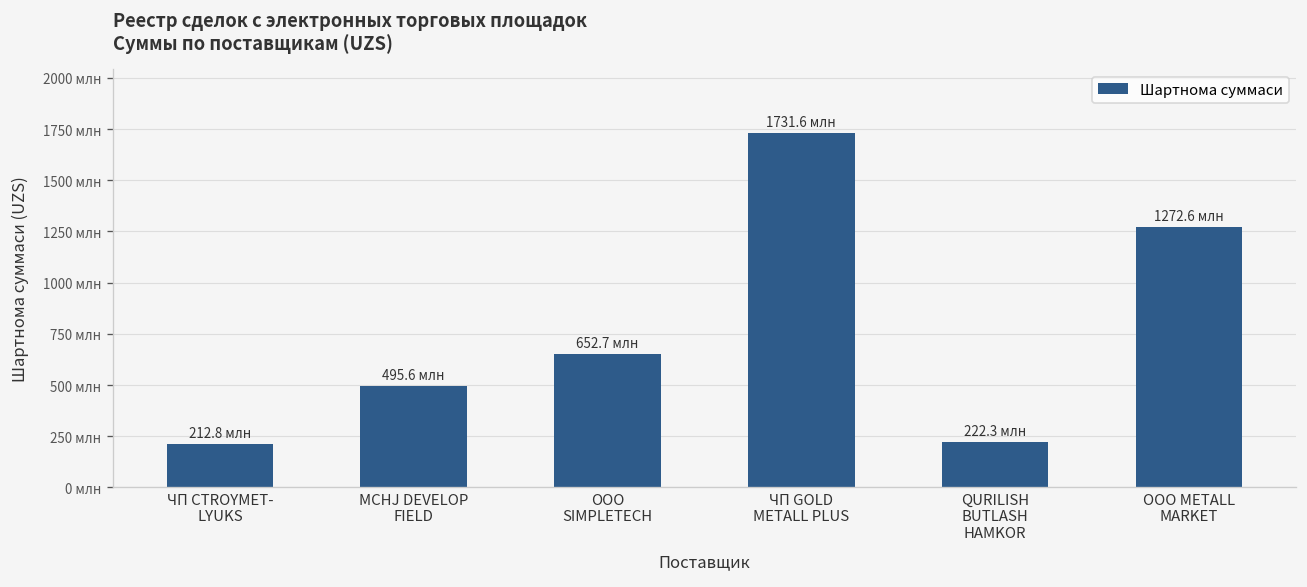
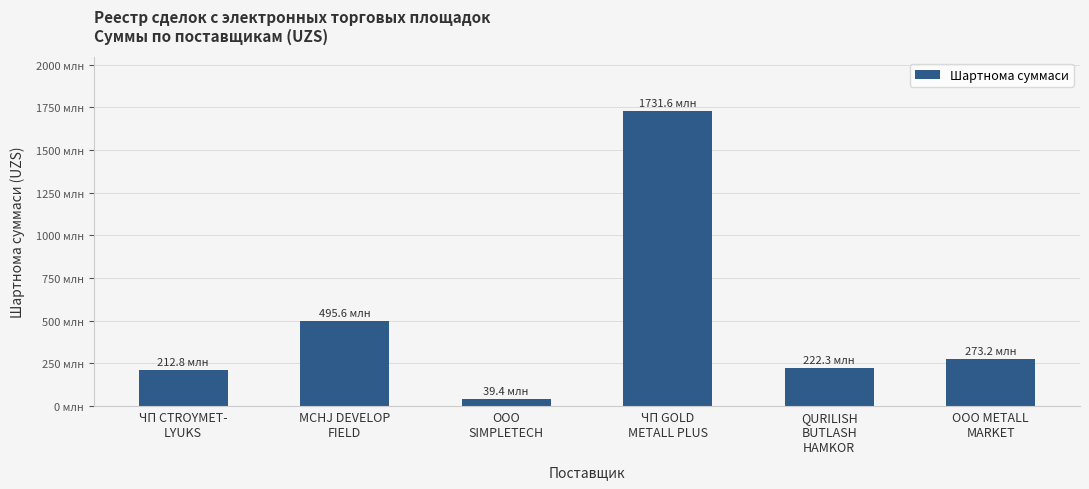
ООО SIMPLETECH: 652.7 -> 39.4
ООО METALL MARKET: 1272.6 -> 273.2
